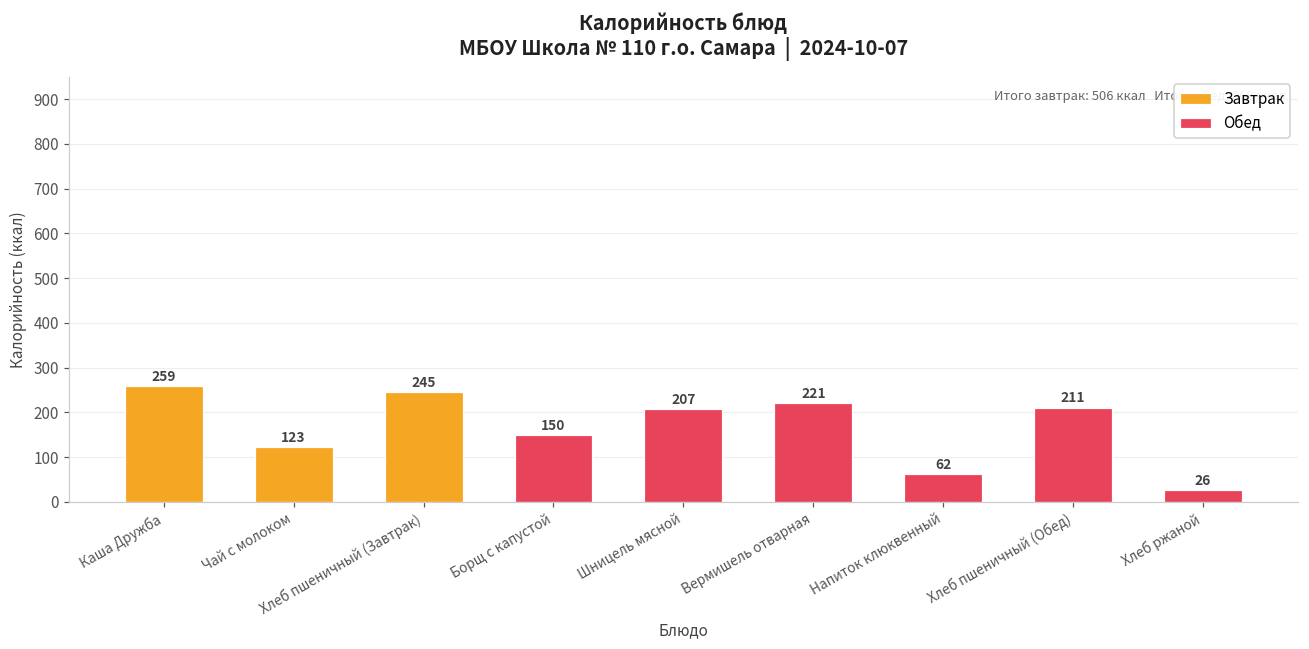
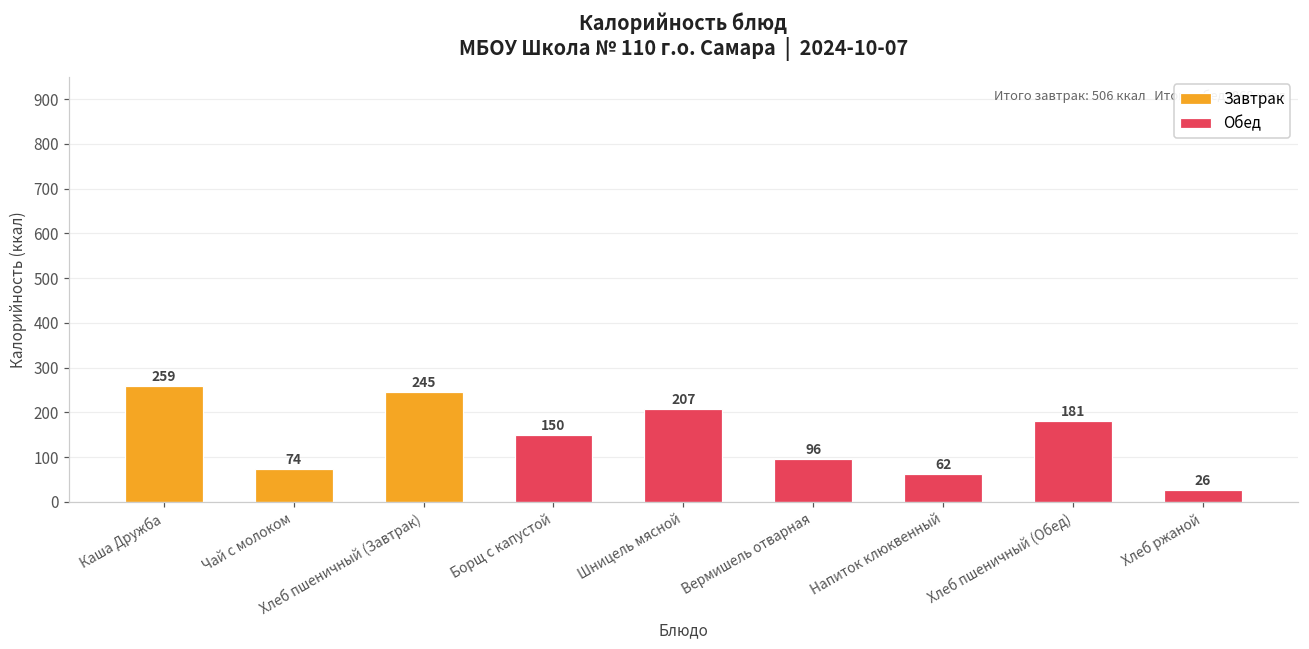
Завтрак, Чай с молоком: 123 -> 74
Обед, Вермишель отварная: 221 -> 96
Обед, Хлеб пшеничный (Обед): 211 -> 181
